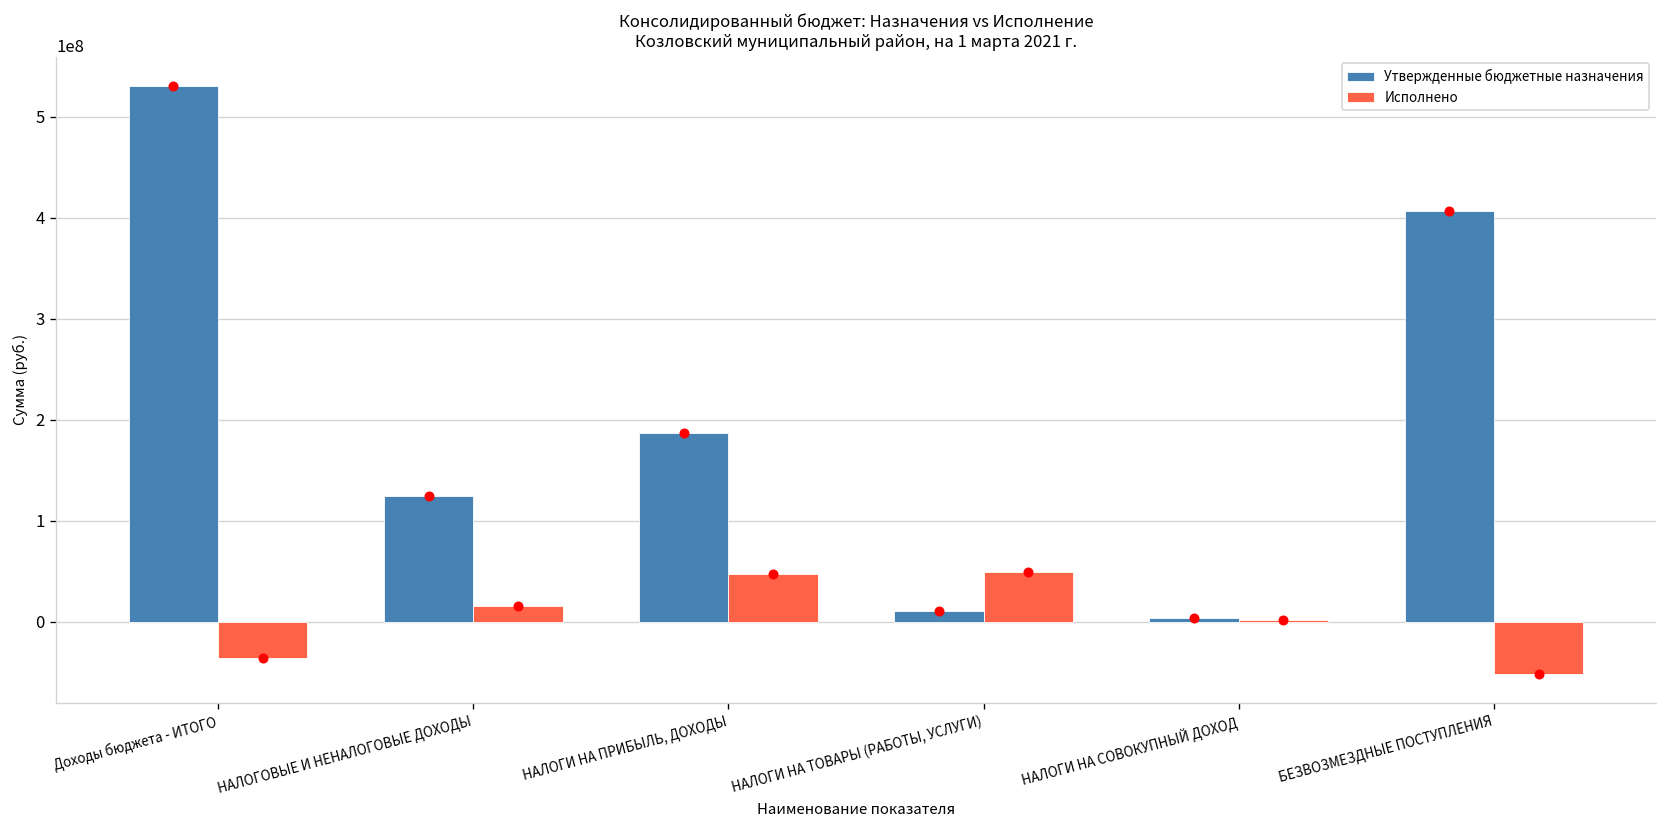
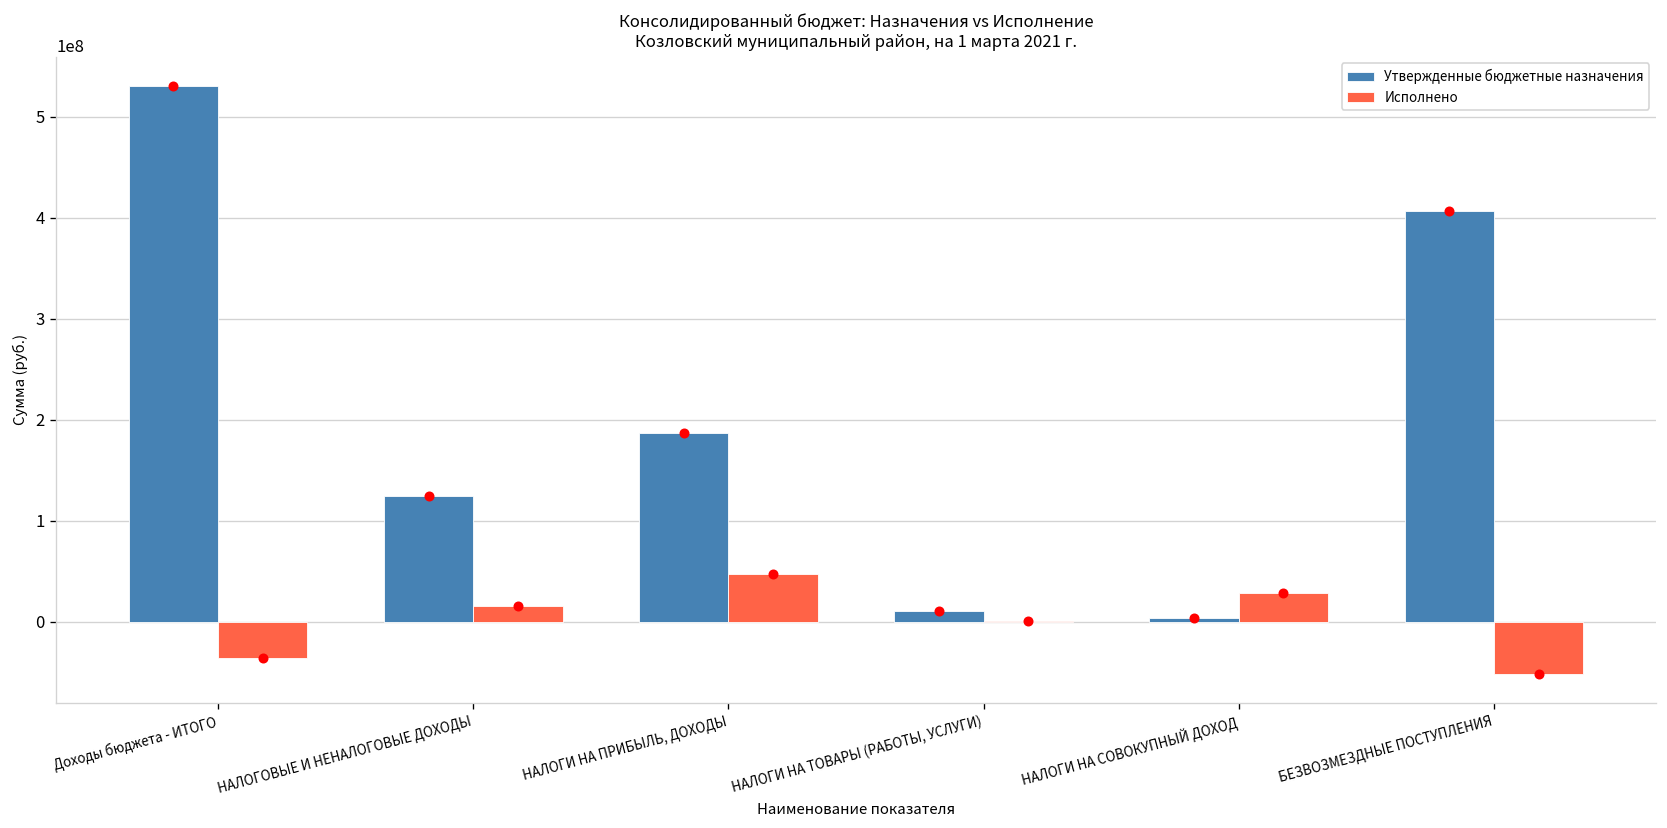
Исполнено, НАЛОГИ НА ТОВАРЫ (РАБОТЫ, УСЛУГИ): 50000000 -> 0
Исполнено, НАЛОГИ НА СОВОКУПНЫЙ ДОХОД: 0 -> 30000000
